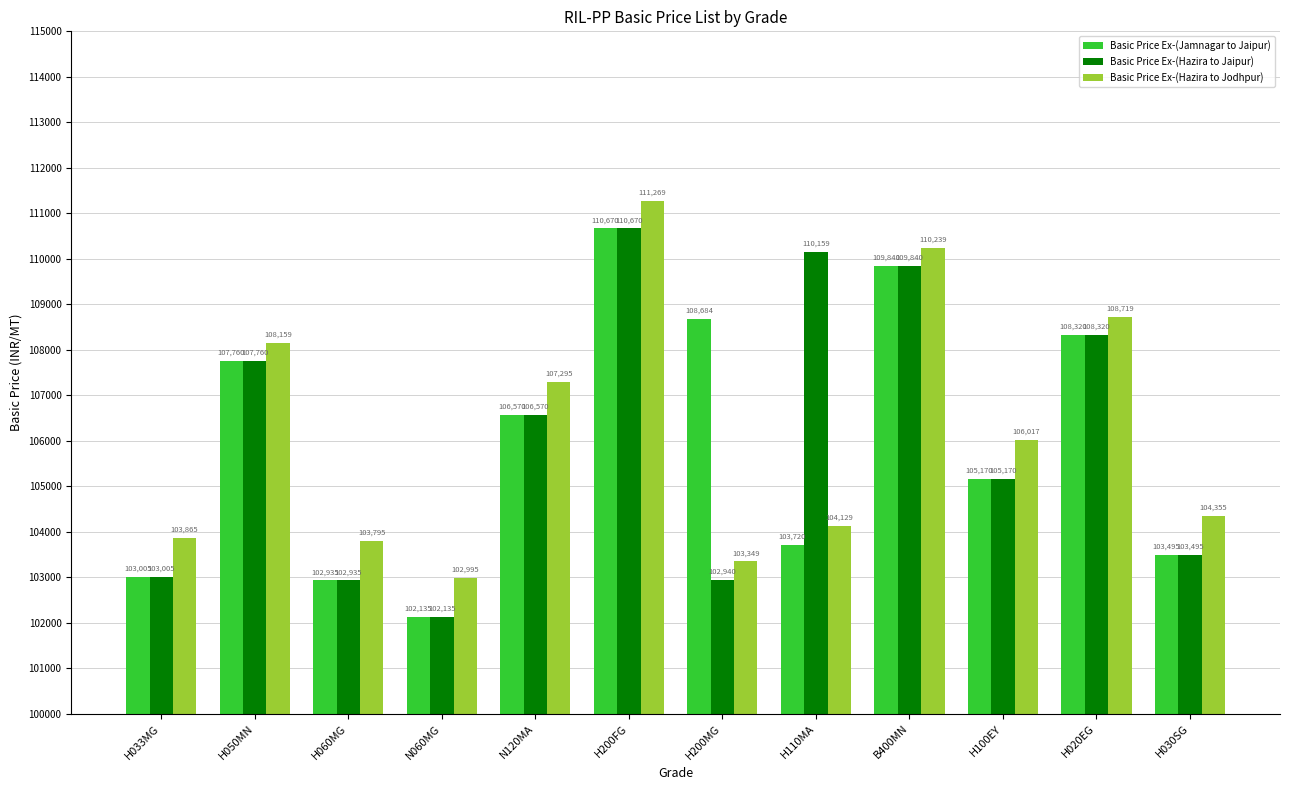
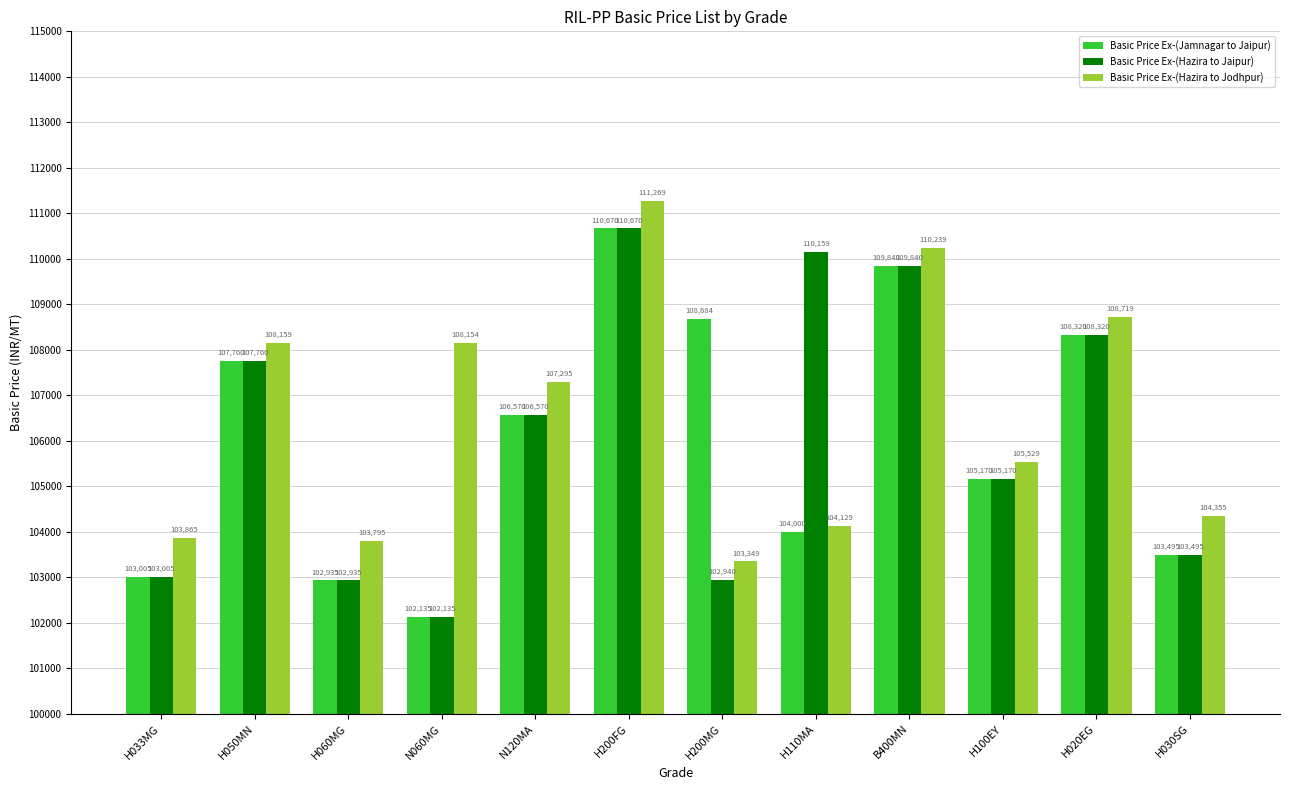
Basic Price Ex-(Hazira to Jodhpur), N060MG: 102,995 -> 108,154
Basic Price Ex-(Jamnagar to Jaipur), H110MA: 103,720 -> 104,000
Basic Price Ex-(Hazira to Jodhpur), H100EY: 106,017 -> 105,529
